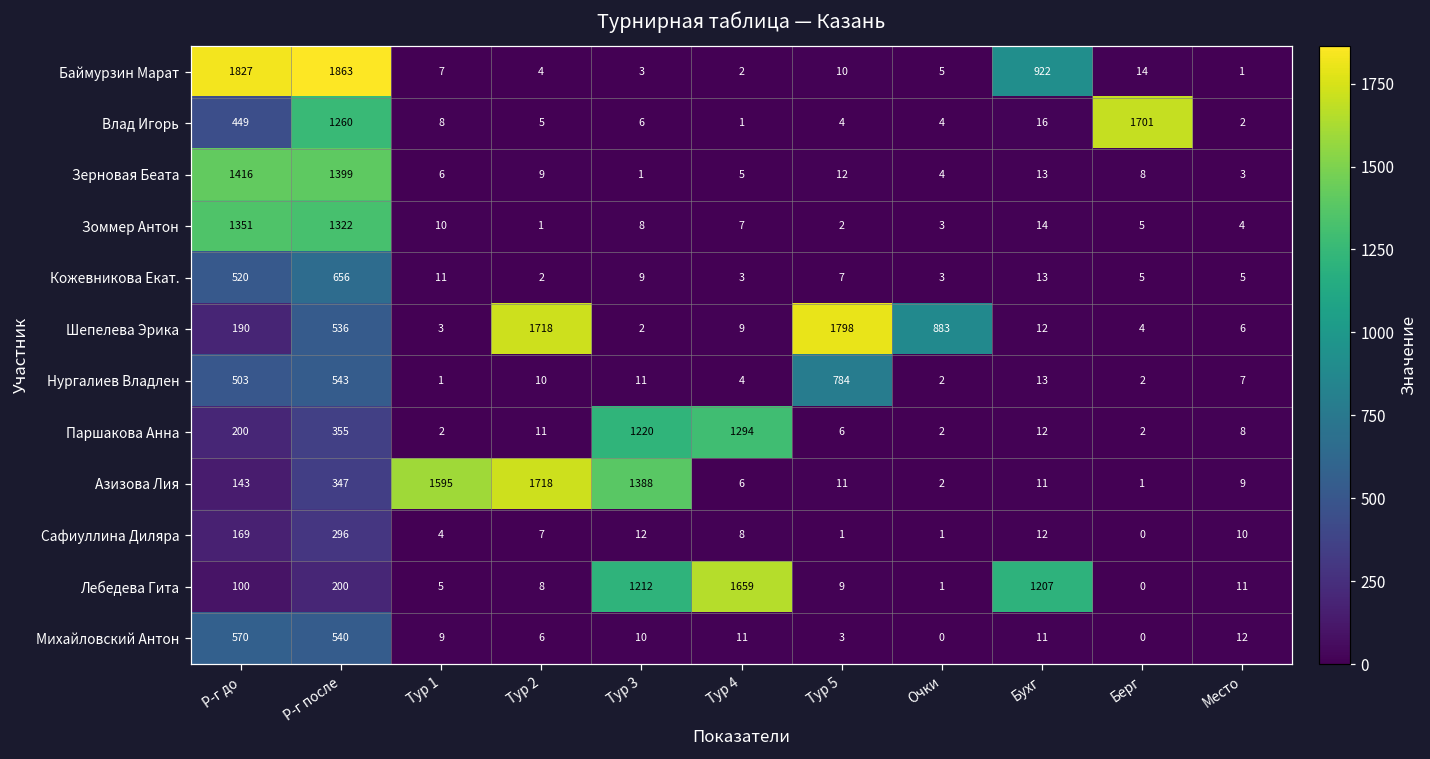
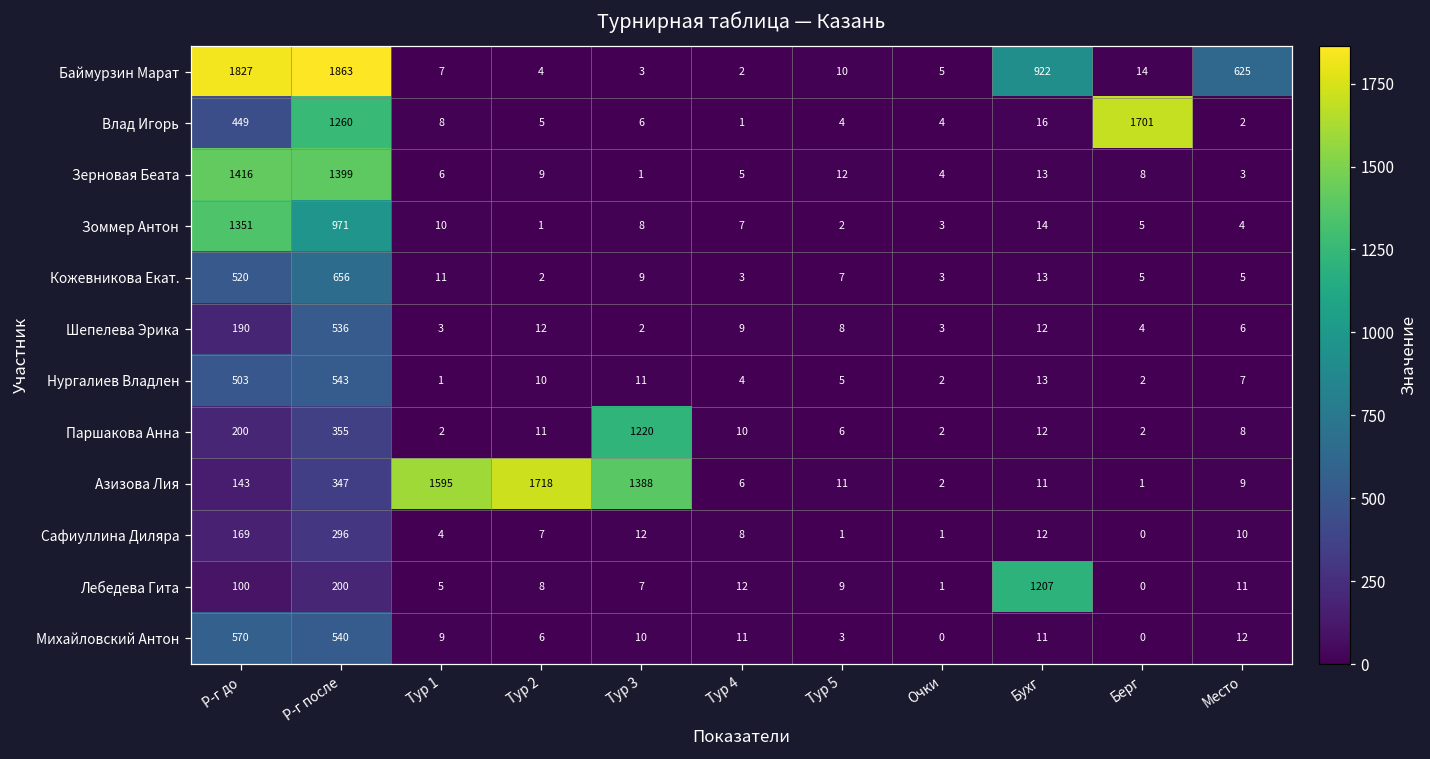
Баймурзин Марат, Место: 1 -> 625
Зоммер Антон, Р-г после: 1322 -> 971
Шепелева Эрика, Тур 2: 1718 -> 12
Шепелева Эрика, Тур 5: 1798 -> 8
Шепелева Эрика, Очки: 883 -> 3
Нургалиев Владлен, Тур 5: 784 -> 5
Паршакова Анна, Тур 4: 1294 -> 10
Лебедева Гита, Тур 3: 1212 -> 7
Лебедева Гита, Тур 4: 1659 -> 12
